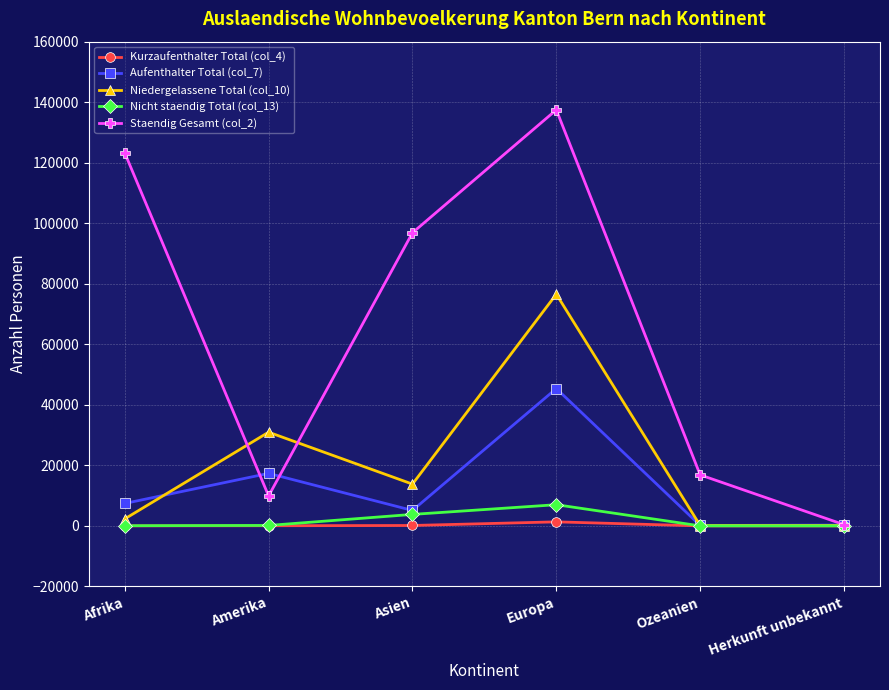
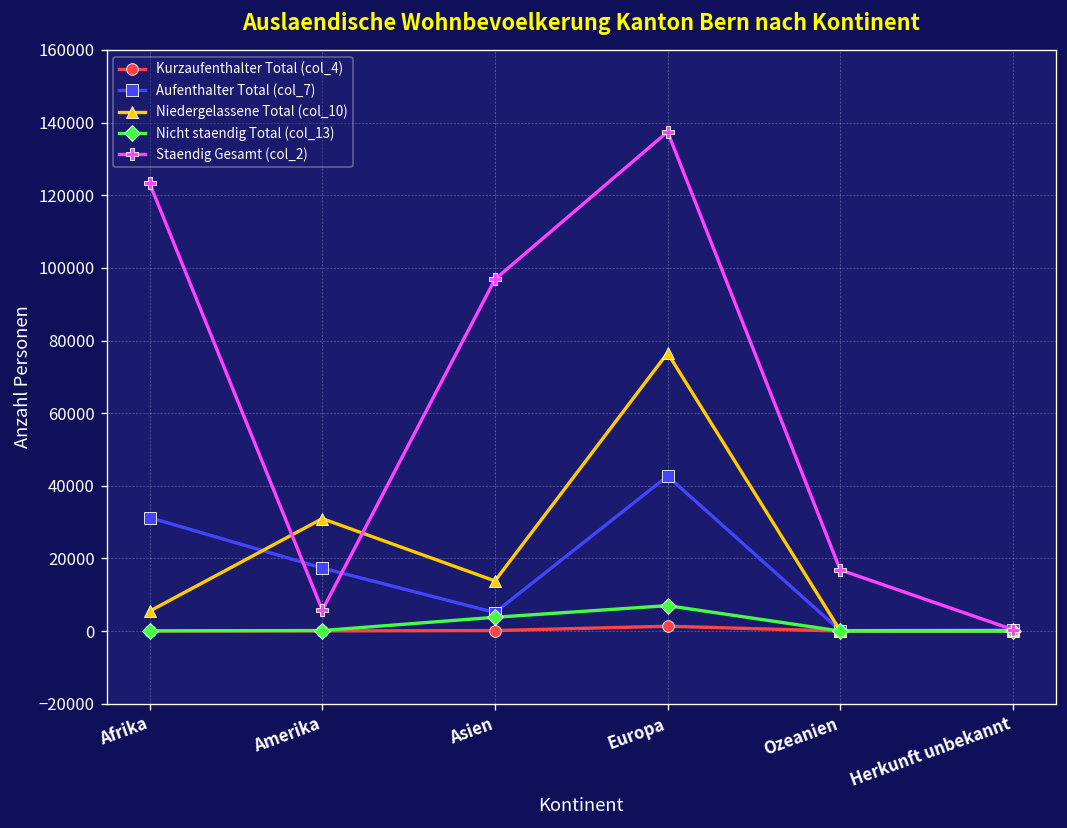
Aufenthalter Total (col_7), Afrika: 7000 -> 31000
Niedergelassene Total (col_10), Afrika: 2000 -> 5000
Staendig Gesamt (col_2), Amerika: 10000 -> 6000
Aufenthalter Total (col_7), Europa: 45000 -> 43000
